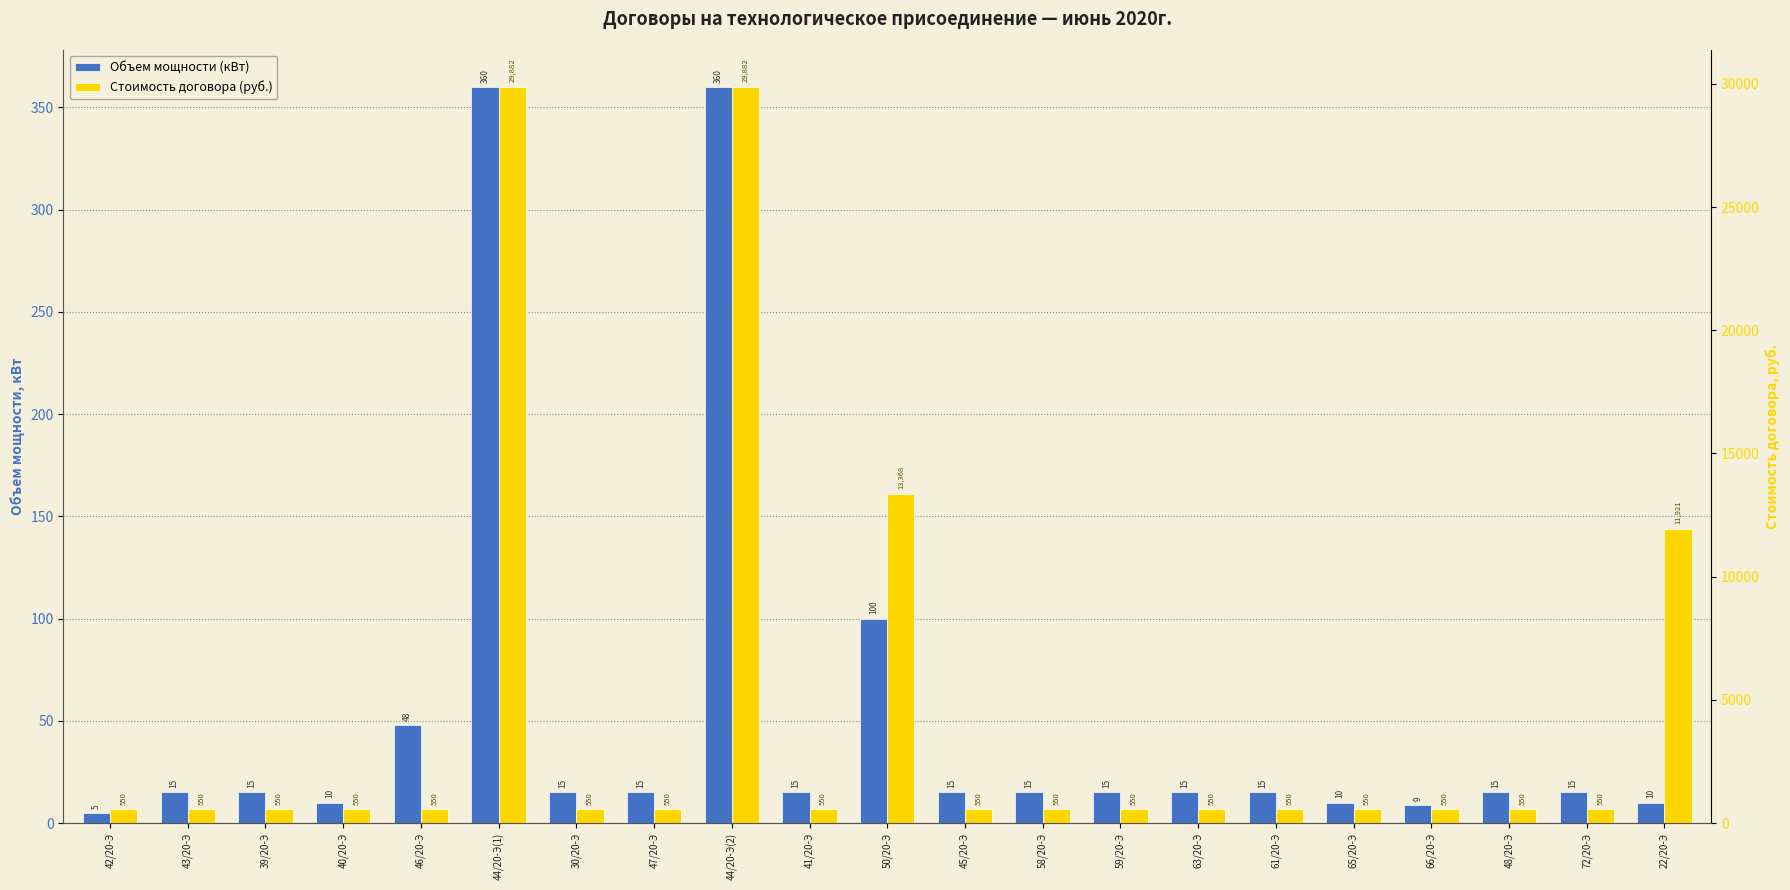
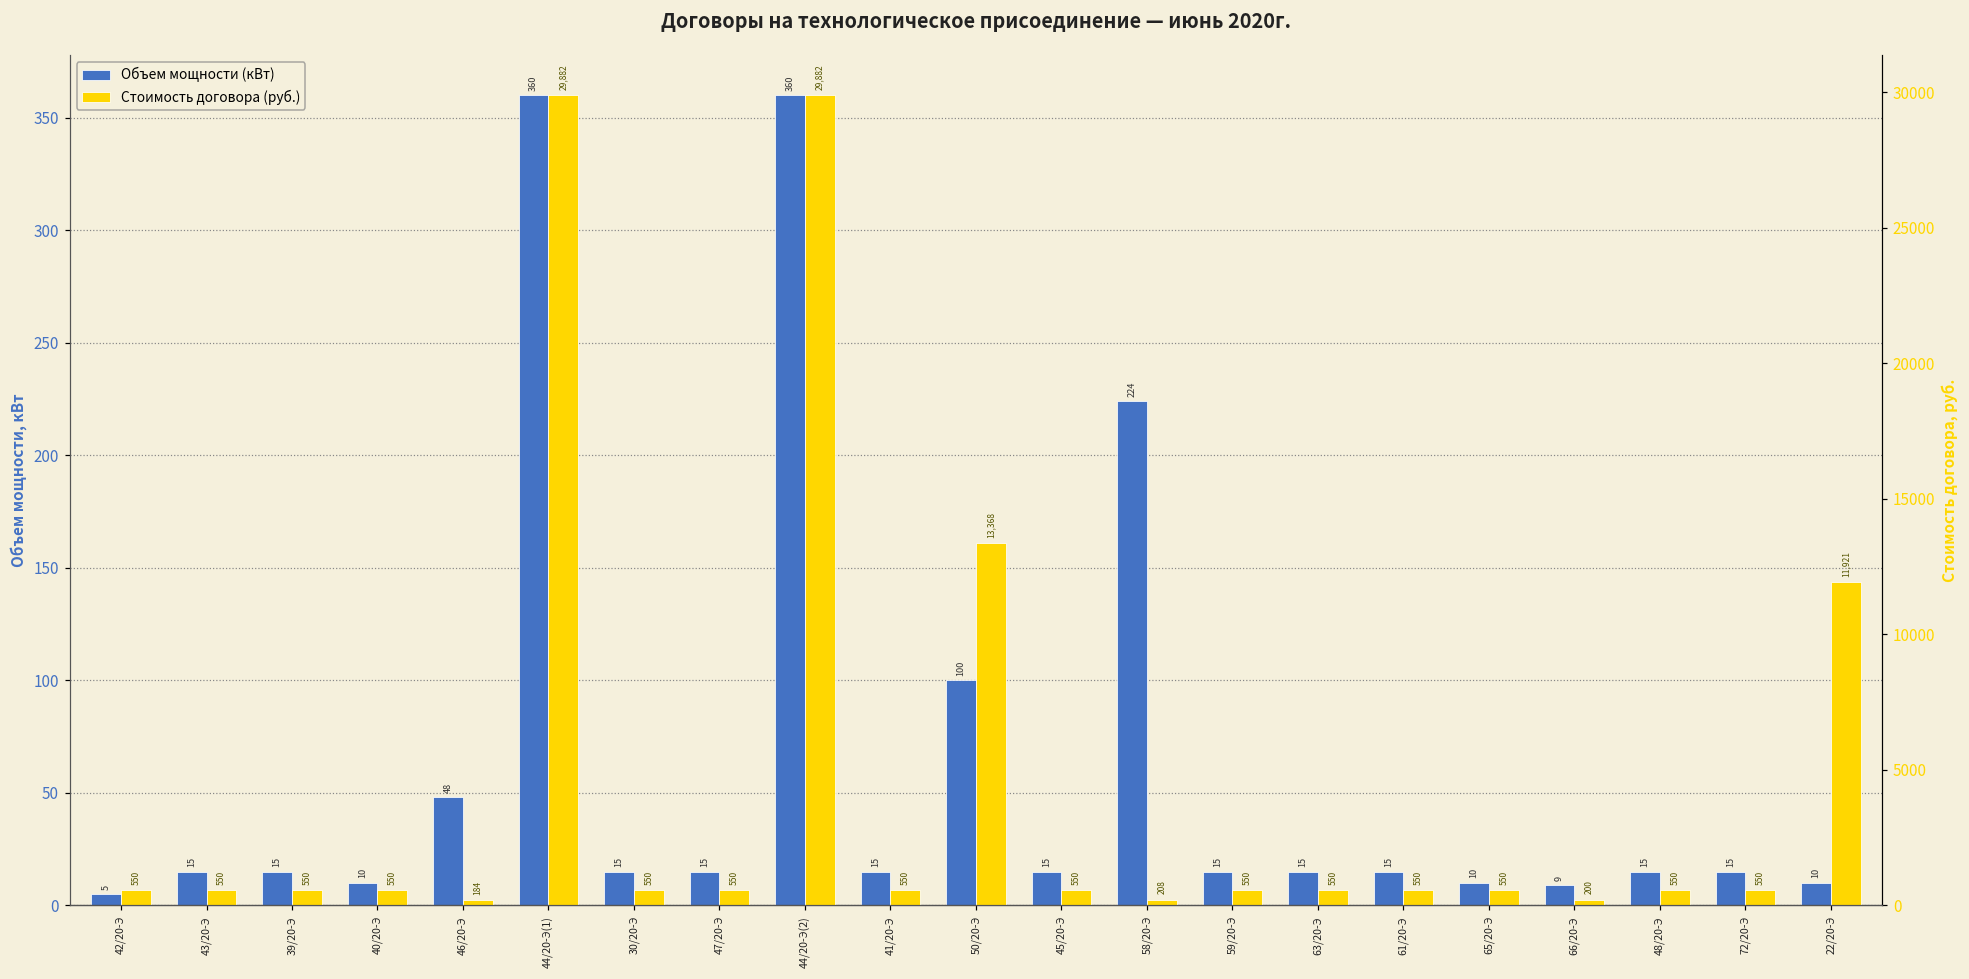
Объем мощности (кВт), 58/20-Э: 15 -> 224
Стоимость договора (руб.), 46/20-Э: 550 -> 184
Стоимость договора (руб.), 58/20-Э: 550 -> 208
Стоимость договора (руб.), 66/20-Э: 550 -> 200
